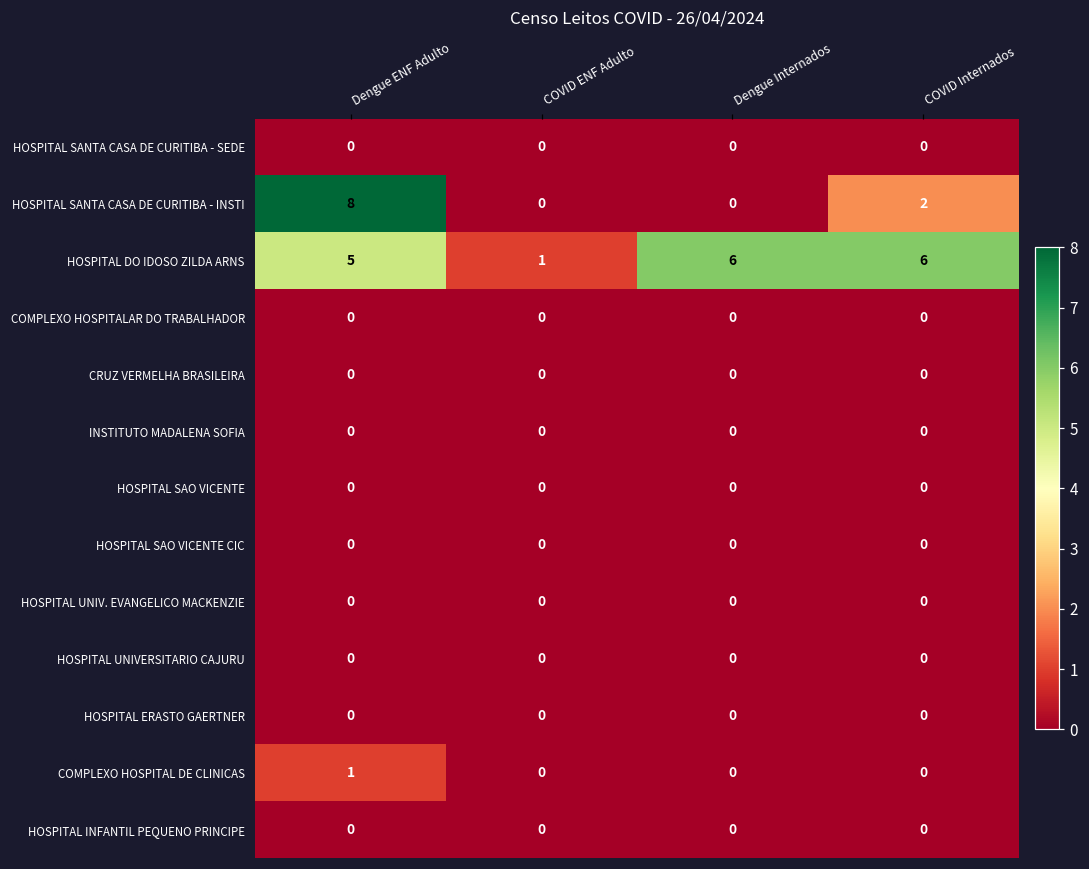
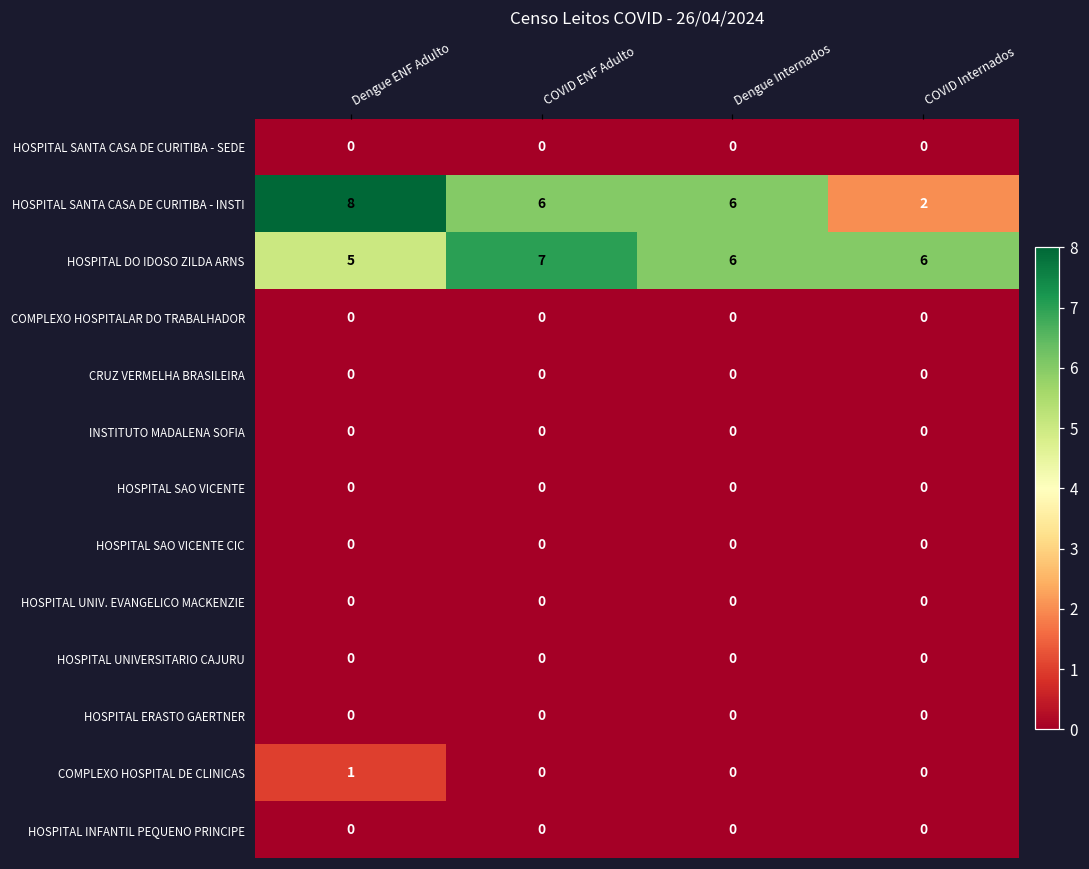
HOSPITAL SANTA CASA DE CURITIBA - INSTI, COVID ENF Adulto: 0 -> 6
HOSPITAL SANTA CASA DE CURITIBA - INSTI, Dengue Internados: 0 -> 6
HOSPITAL DO IDOSO ZILDA ARNS, COVID ENF Adulto: 1 -> 7
